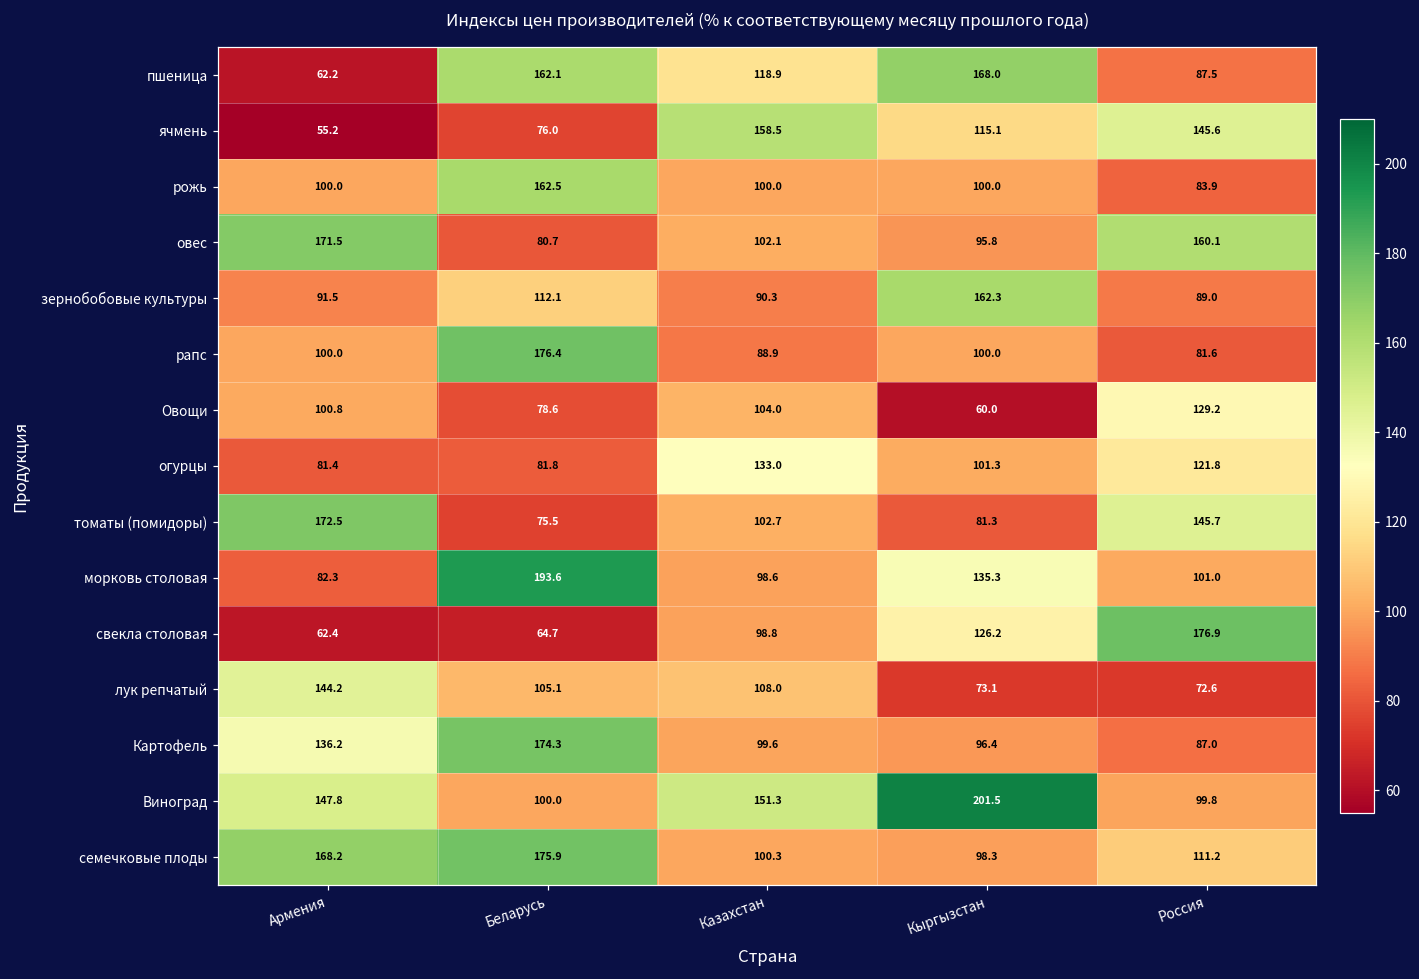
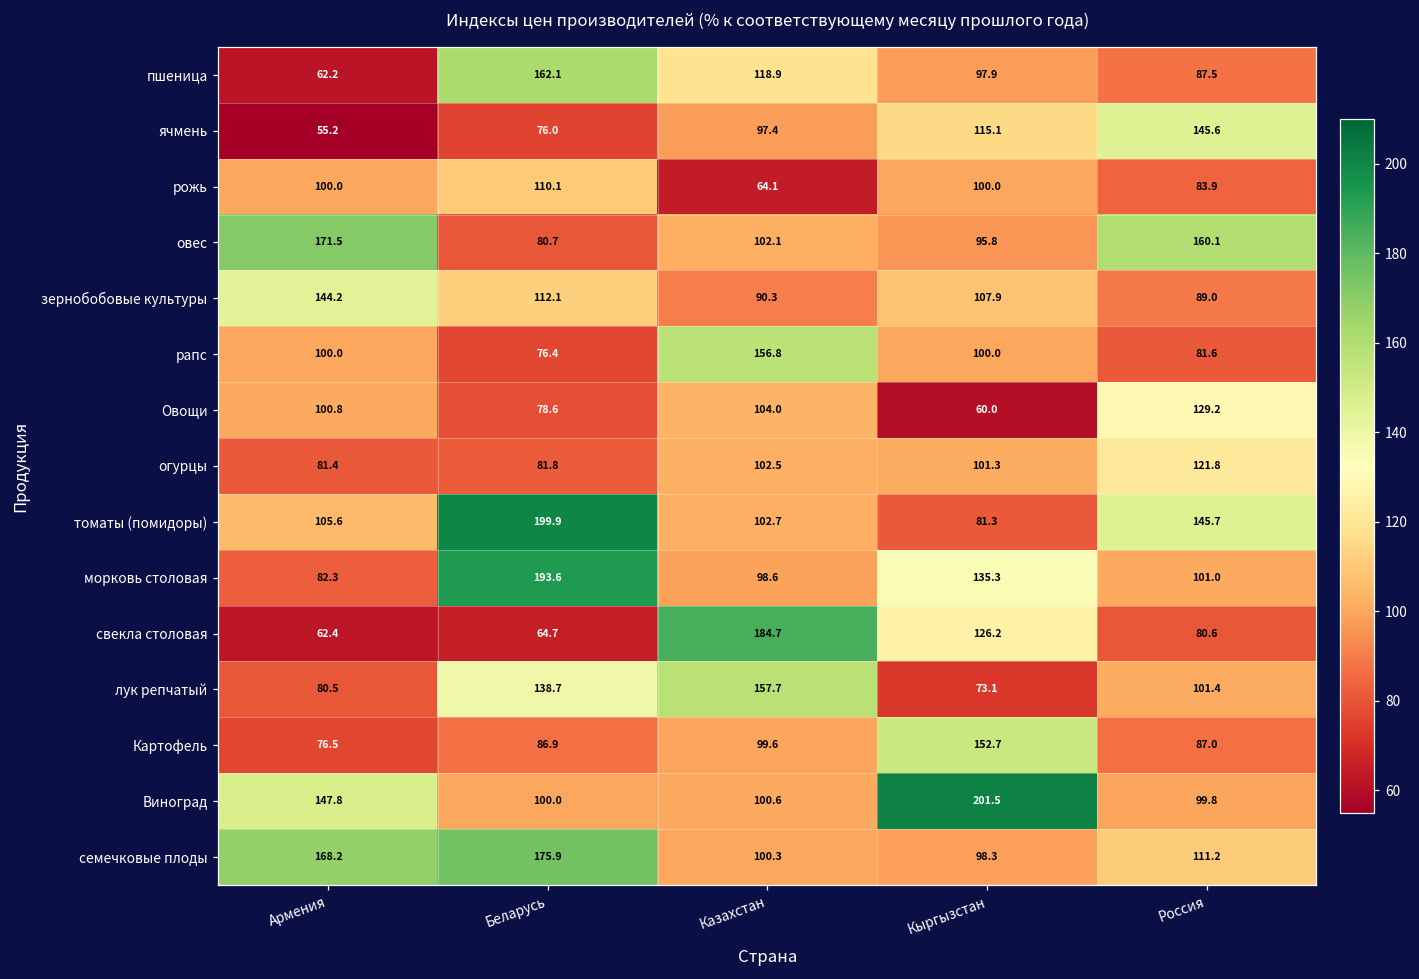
пшеница, Кыргызстан: 168.0 -> 97.9
ячмень, Казахстан: 158.5 -> 97.4
рожь, Беларусь: 162.5 -> 110.1
рожь, Казахстан: 100.0 -> 64.1
зернобобовые культуры, Армения: 91.5 -> 144.2
зернобобовые культуры, Кыргызстан: 162.3 -> 107.9
рапс, Беларусь: 176.4 -> 76.4
рапс, Казахстан: 88.9 -> 156.8
огурцы, Казахстан: 133.0 -> 102.5
томаты (помидоры), Армения: 172.5 -> 105.6
томаты (помидоры), Беларусь: 75.5 -> 199.9
свекла столовая, Казахстан: 98.8 -> 184.7
свекла столовая, Россия: 176.9 -> 80.6
лук репчатый, Армения: 144.2 -> 80.5
лук репчатый, Беларусь: 105.1 -> 138.7
лук репчатый, Казахстан: 108.0 -> 157.7
лук репчатый, Россия: 72.6 -> 101.4
Картофель, Армения: 136.2 -> 76.5
Картофель, Беларусь: 174.3 -> 86.9
Картофель, Кыргызстан: 96.4 -> 152.7
Виноград, Казахстан: 151.3 -> 100.6
